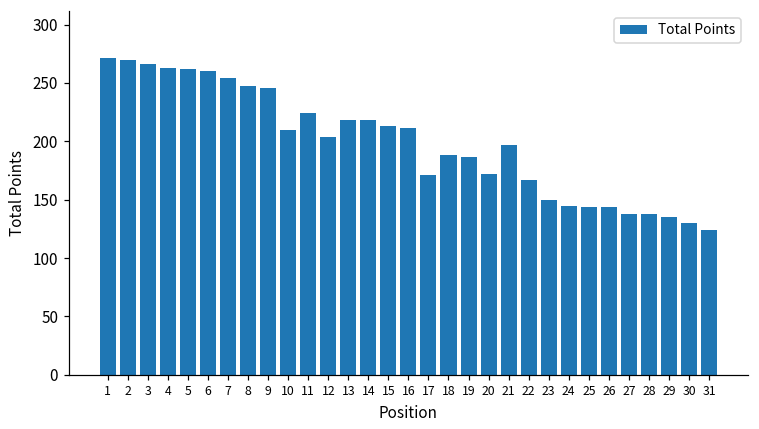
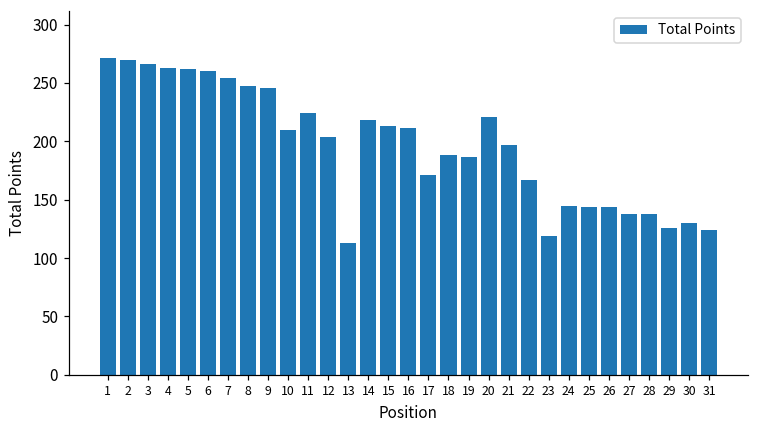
13: 218 -> 113
20: 172 -> 221
23: 150 -> 119
29: 135 -> 126
